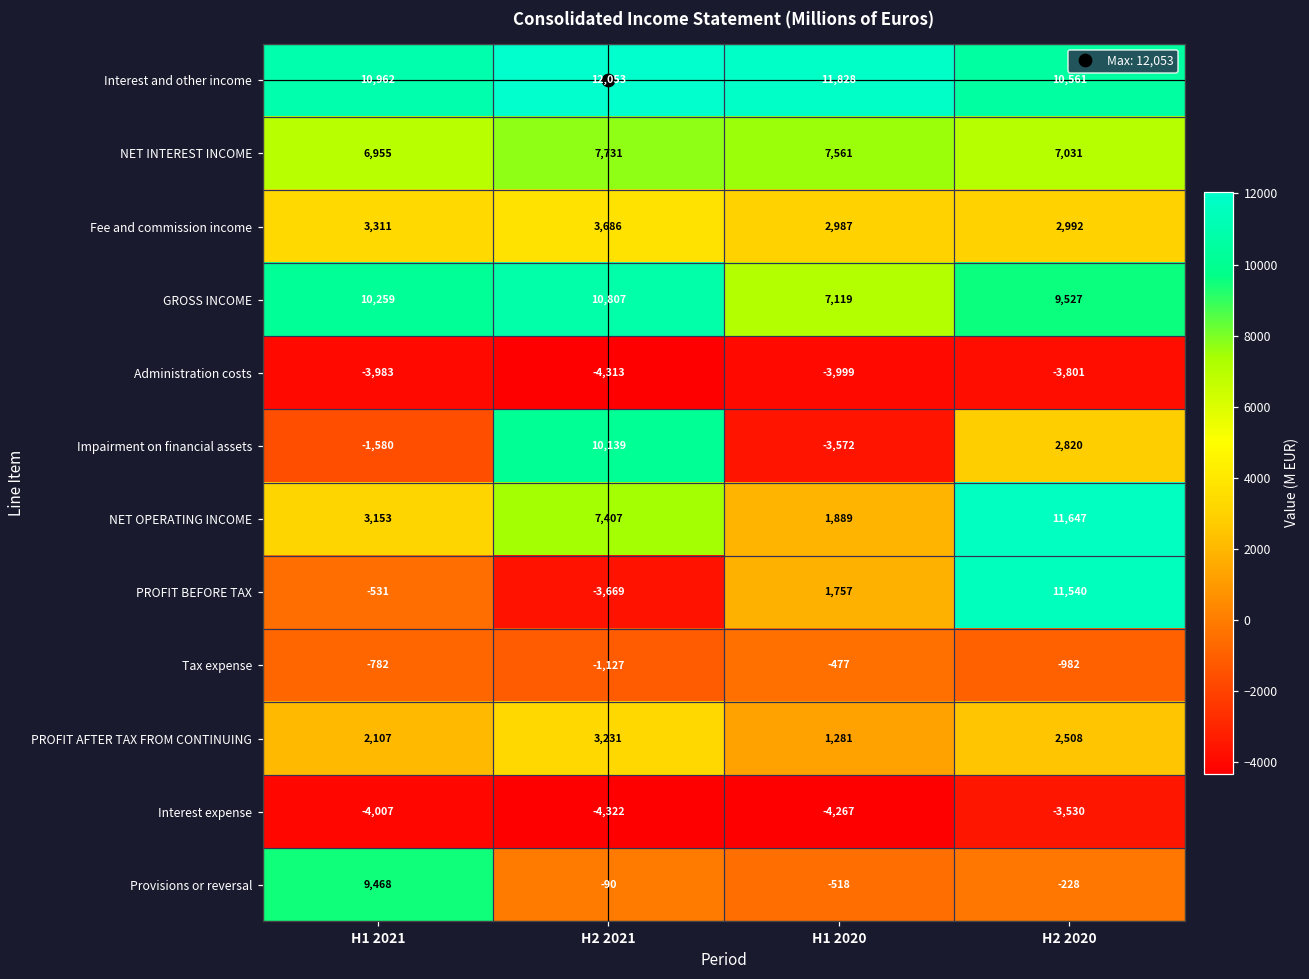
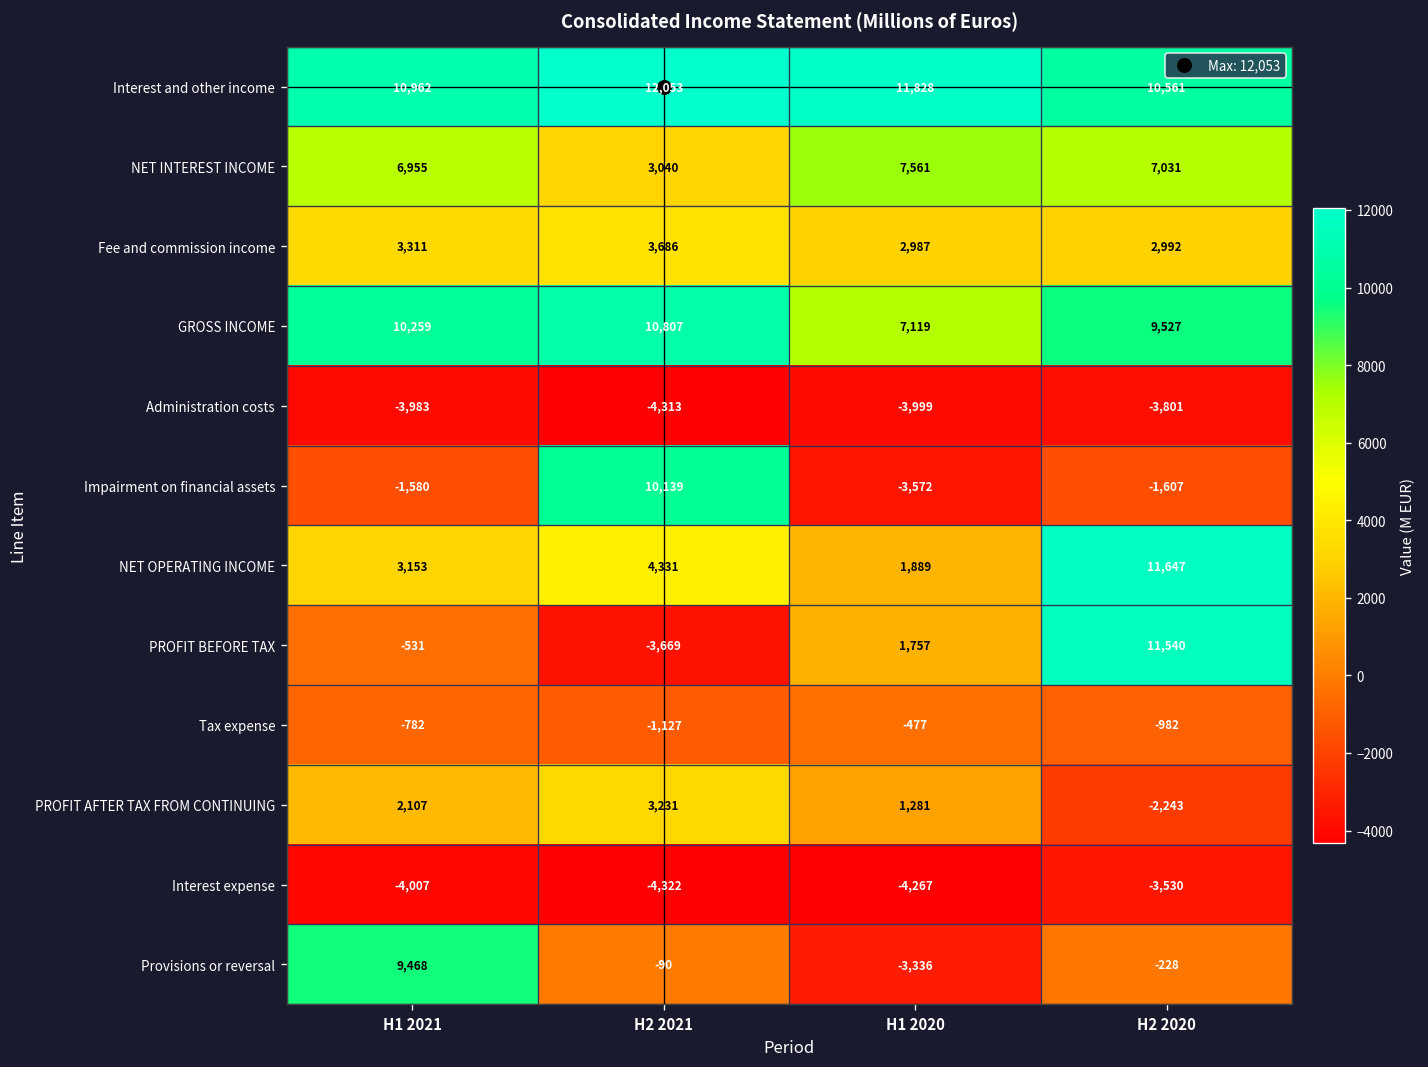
NET INTEREST INCOME, H2 2021: 7,731 -> 3,040
Impairment on financial assets, H2 2020: 2,820 -> -1,607
NET OPERATING INCOME, H2 2021: 7,407 -> 4,331
PROFIT AFTER TAX FROM CONTINUING, H2 2020: 2,508 -> -2,243
Provisions or reversal, H1 2020: -518 -> -3,336
